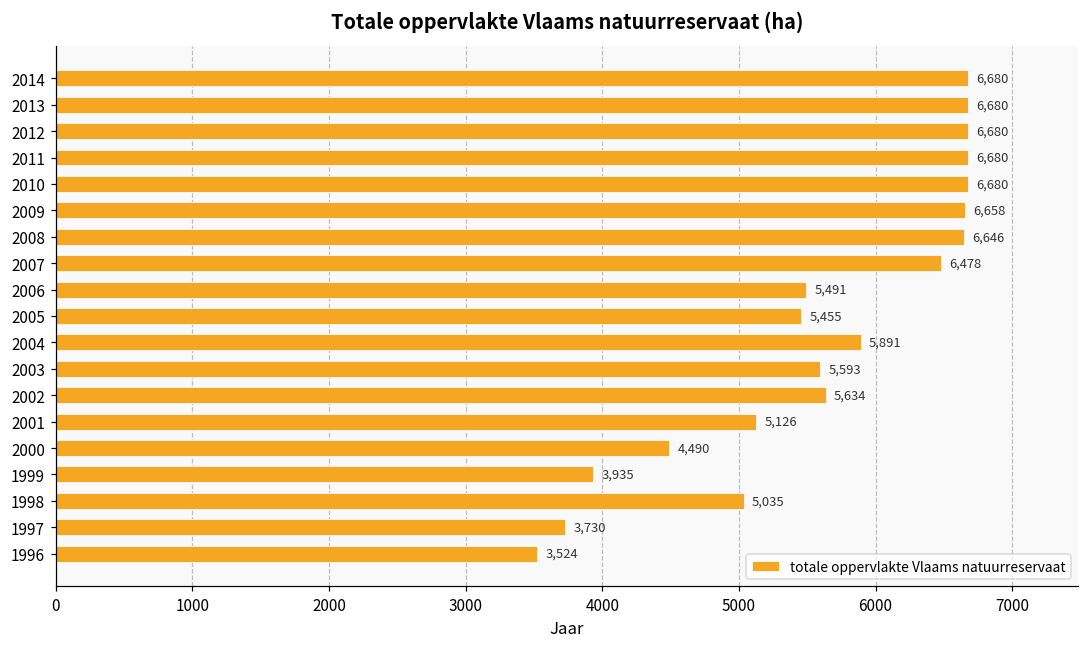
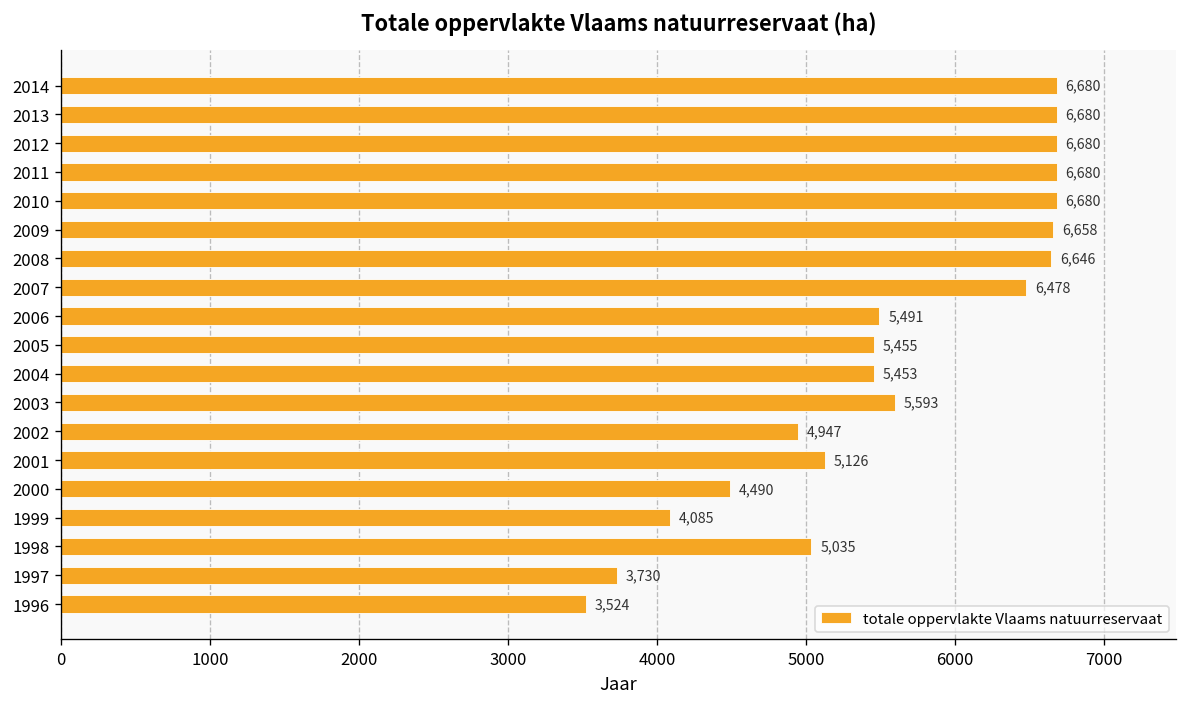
2004: 5,891 -> 5,453
2002: 5,634 -> 4,947
1999: 3,935 -> 4,085
